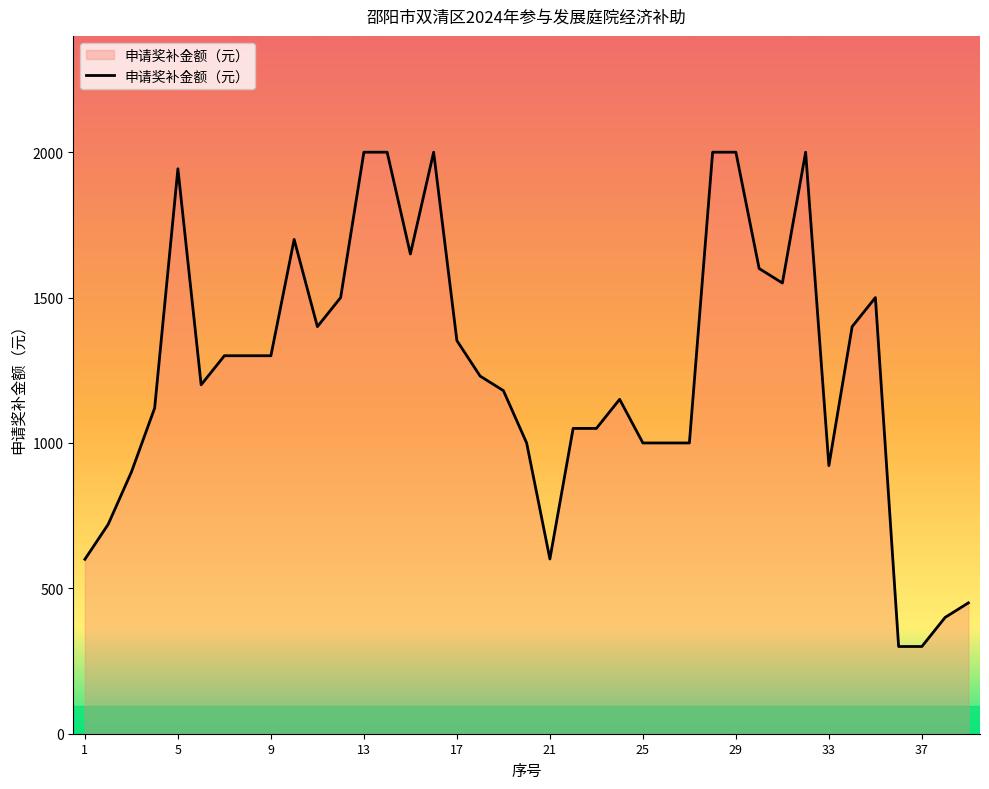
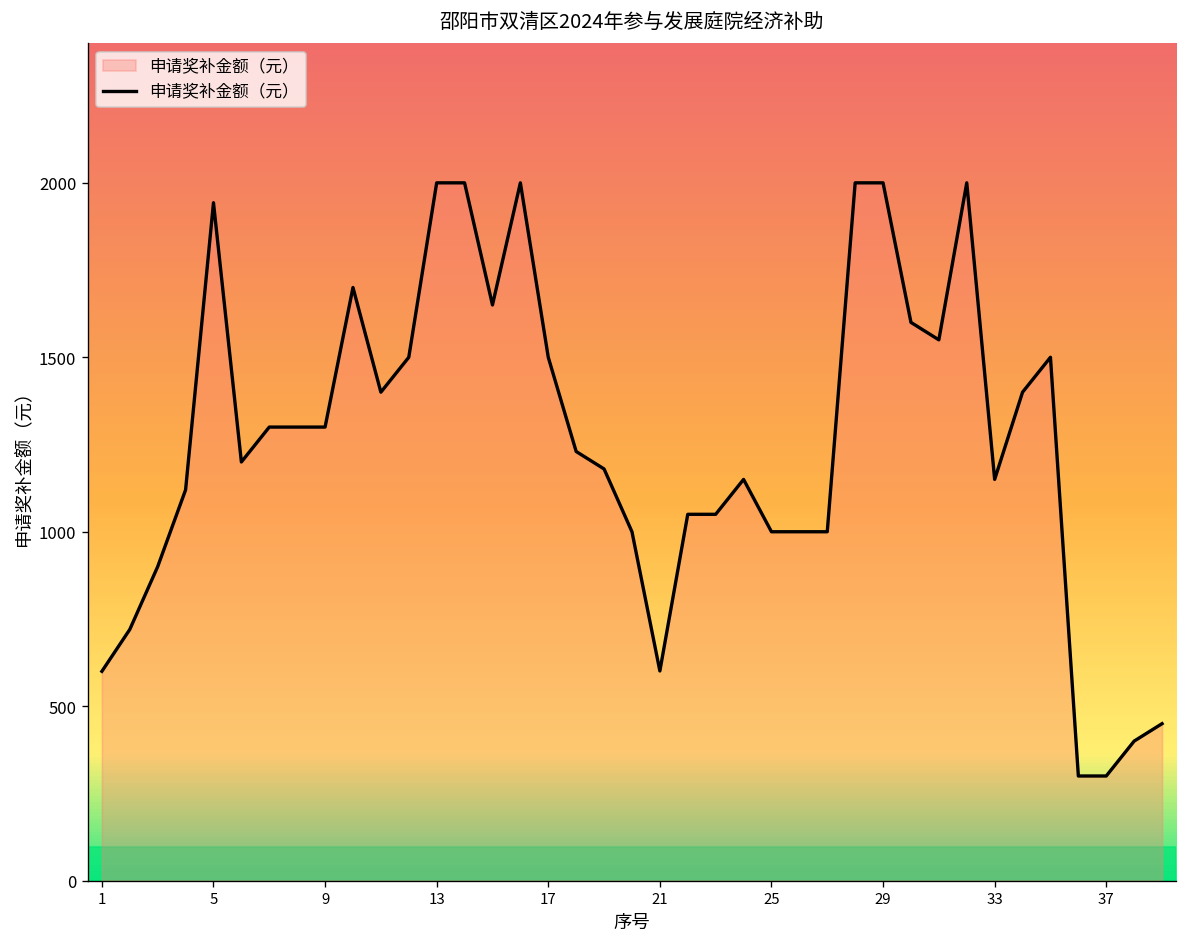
17: 1350 -> 1500
33: 920 -> 1150
